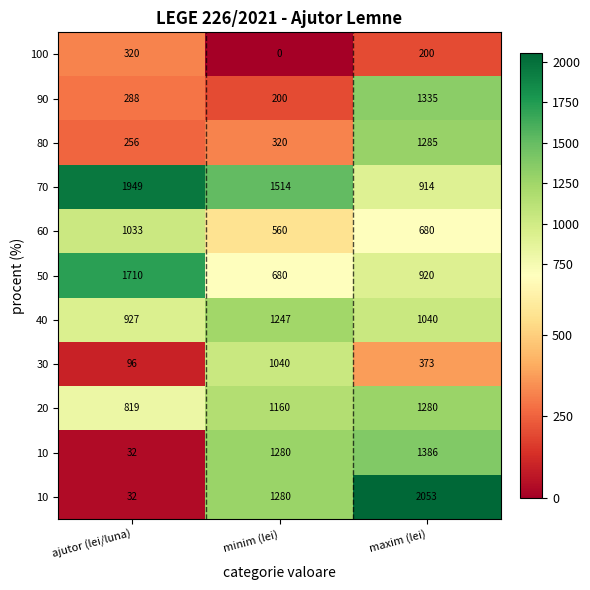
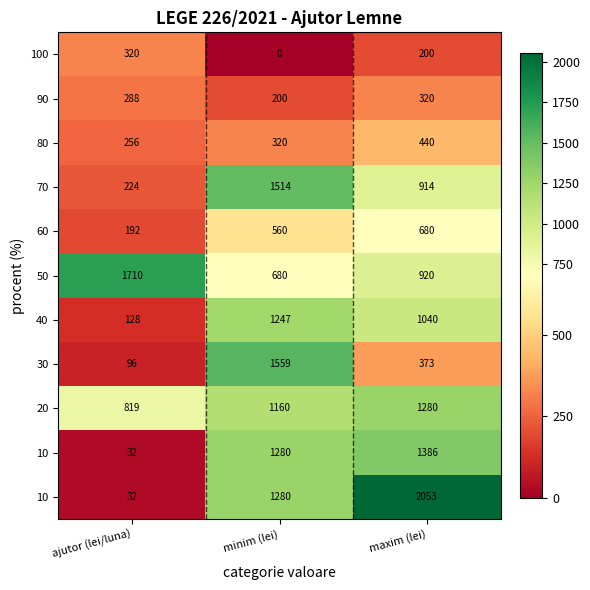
90, maxim (lei): 1335 -> 320
80, maxim (lei): 1285 -> 440
70, ajutor (lei/luna): 1949 -> 224
60, ajutor (lei/luna): 1033 -> 192
40, ajutor (lei/luna): 927 -> 128
30, minim (lei): 1040 -> 1559
